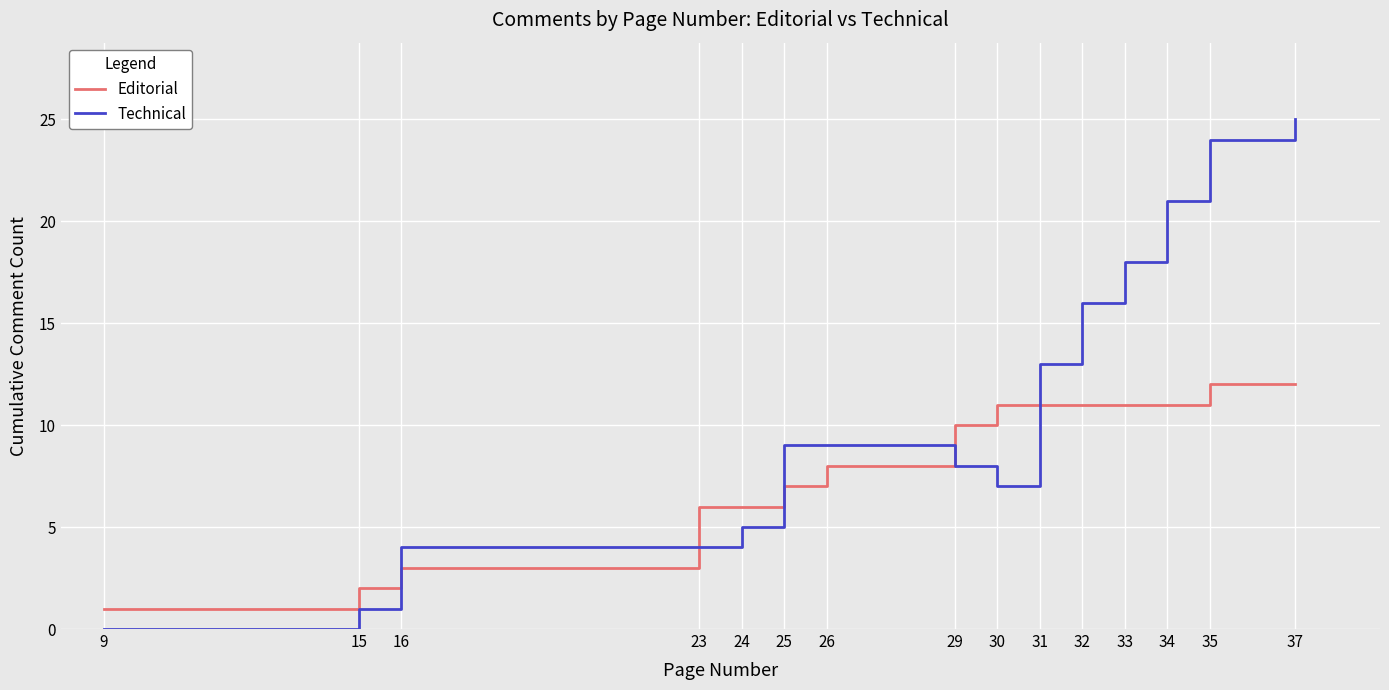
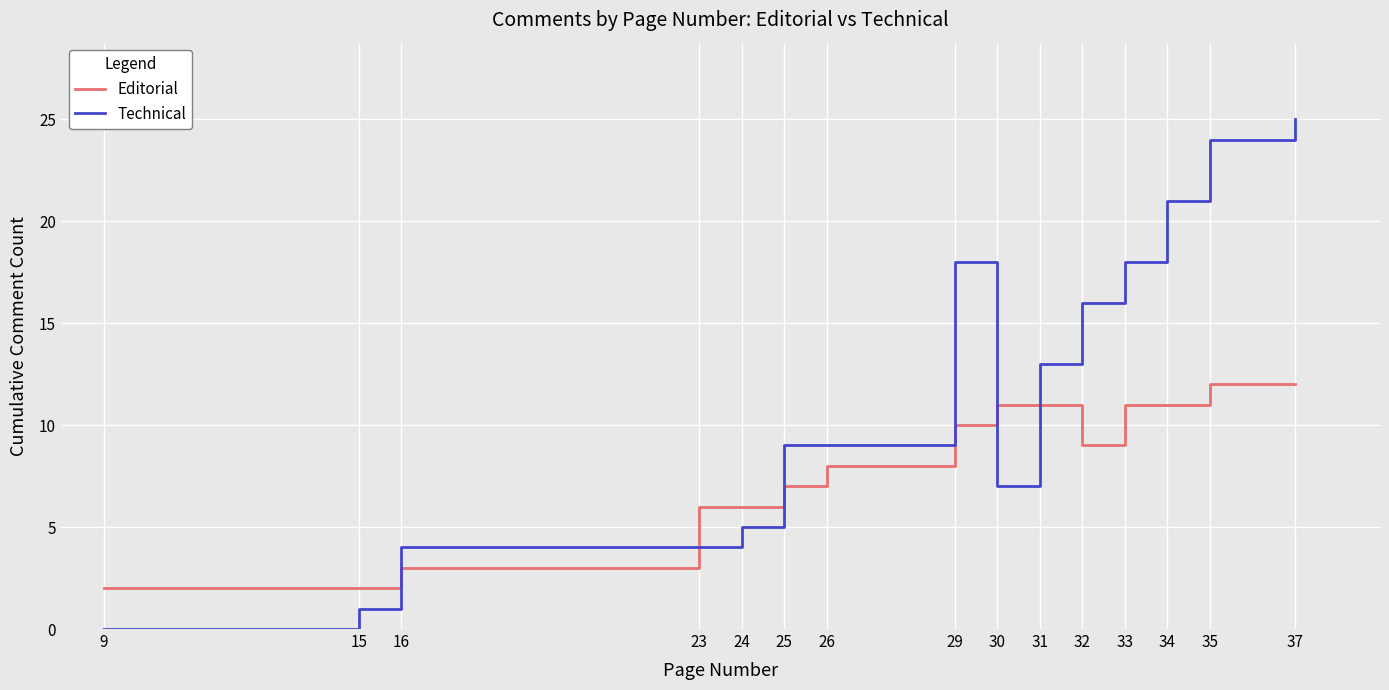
Editorial, 9: 1 -> 2
Technical, 29: 8 -> 18
Editorial, 32: 11 -> 9
